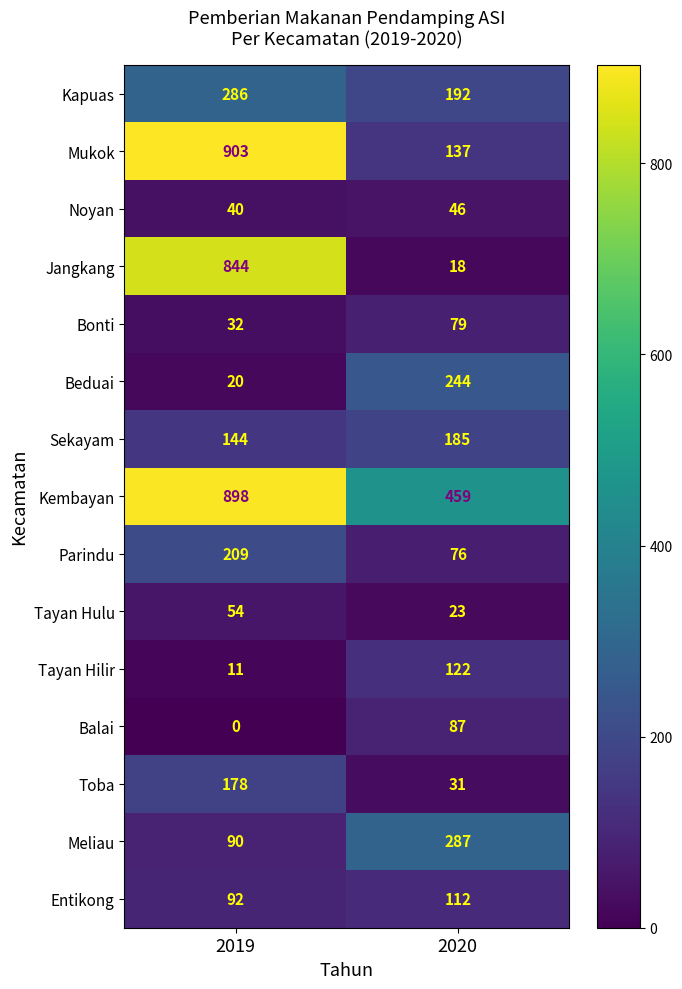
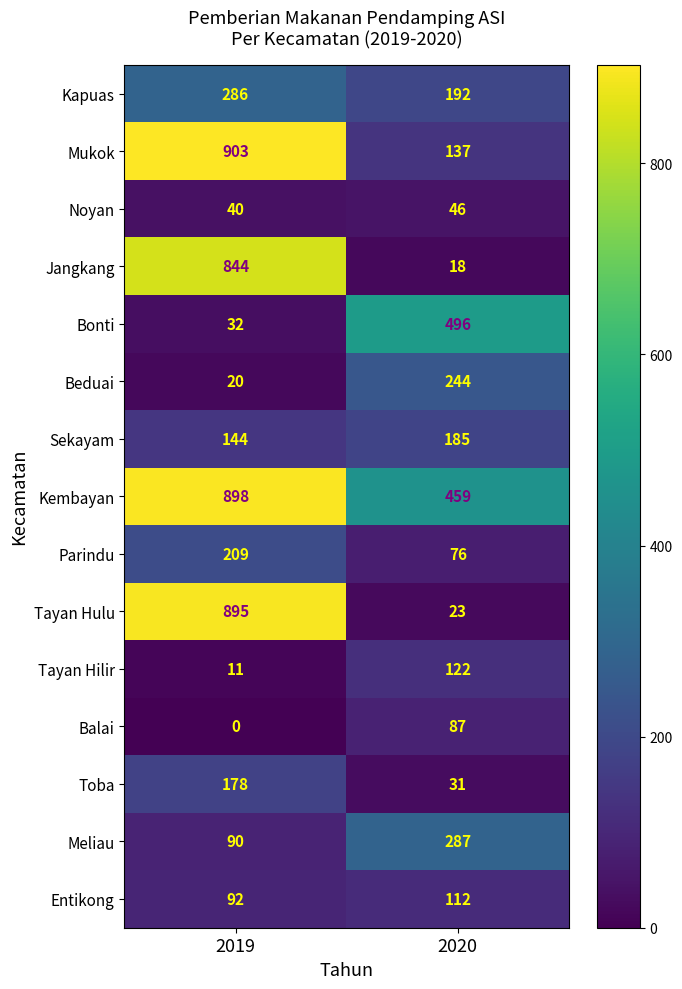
Bonti, 2020: 79 -> 496
Tayan Hulu, 2019: 54 -> 895
